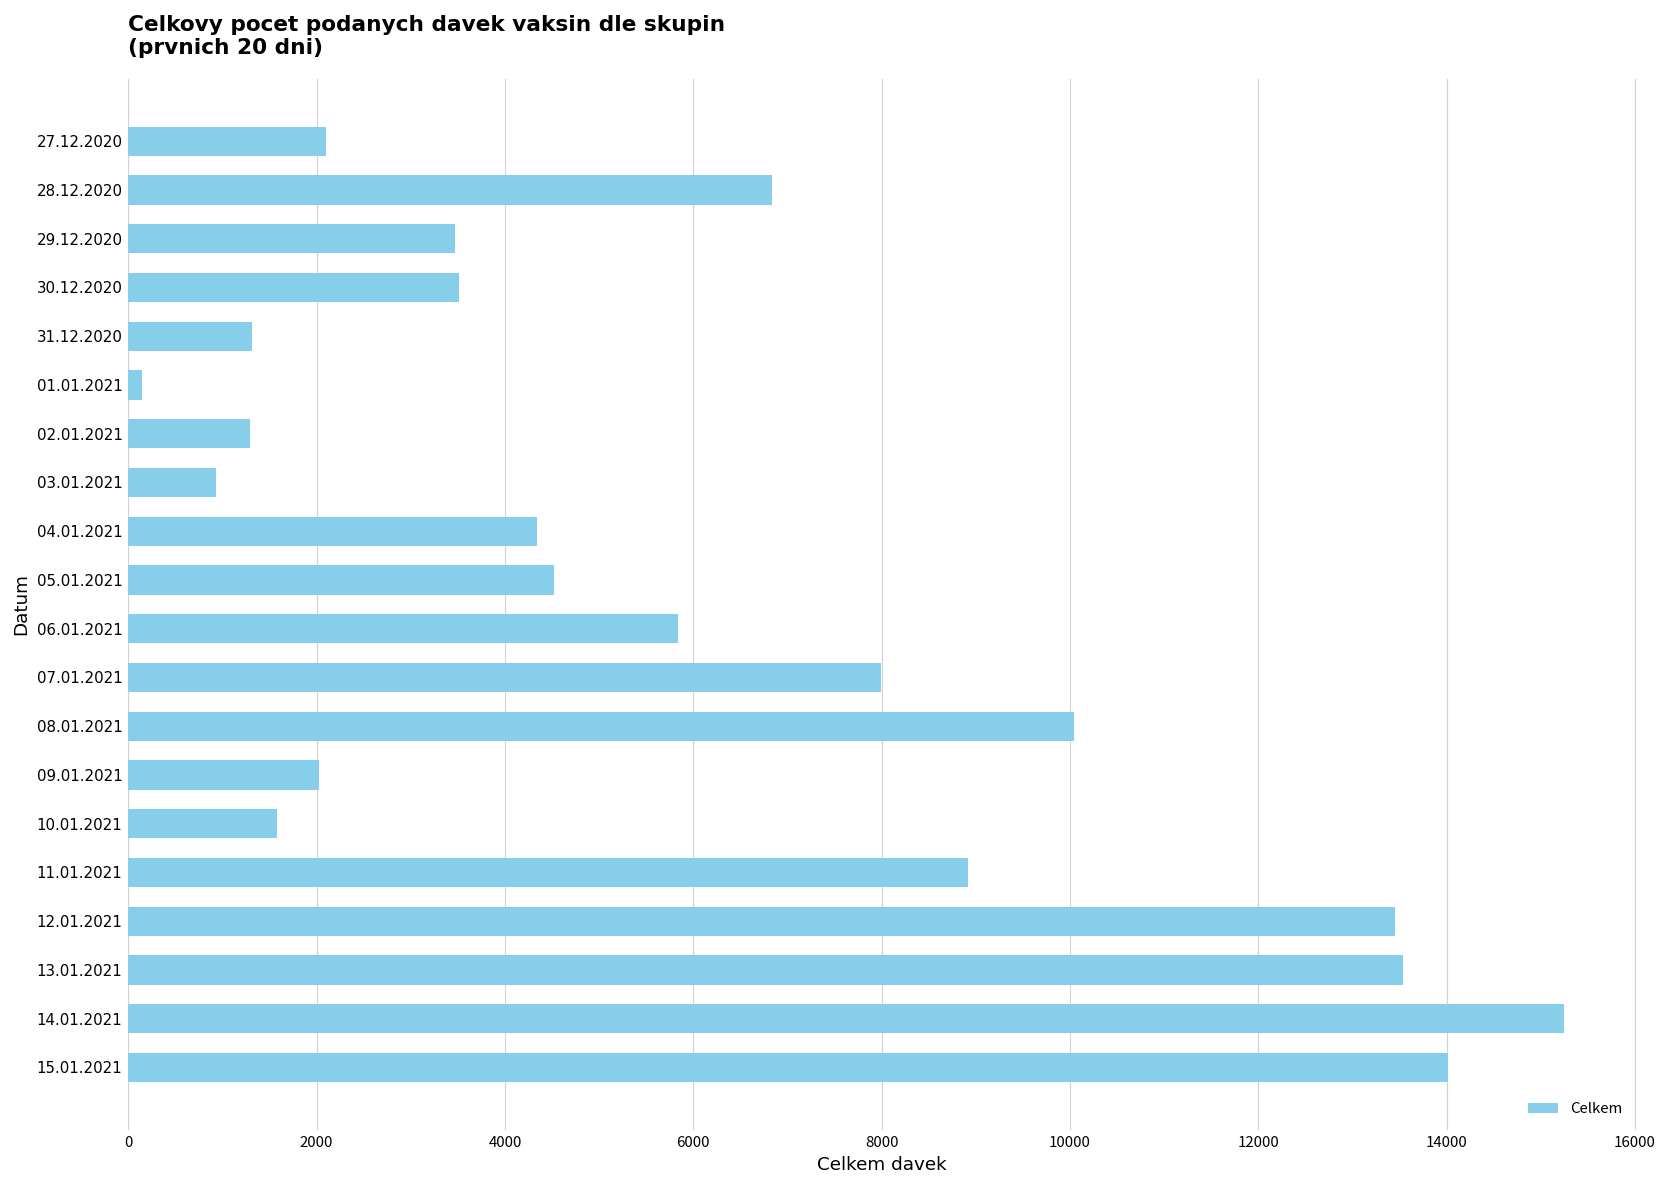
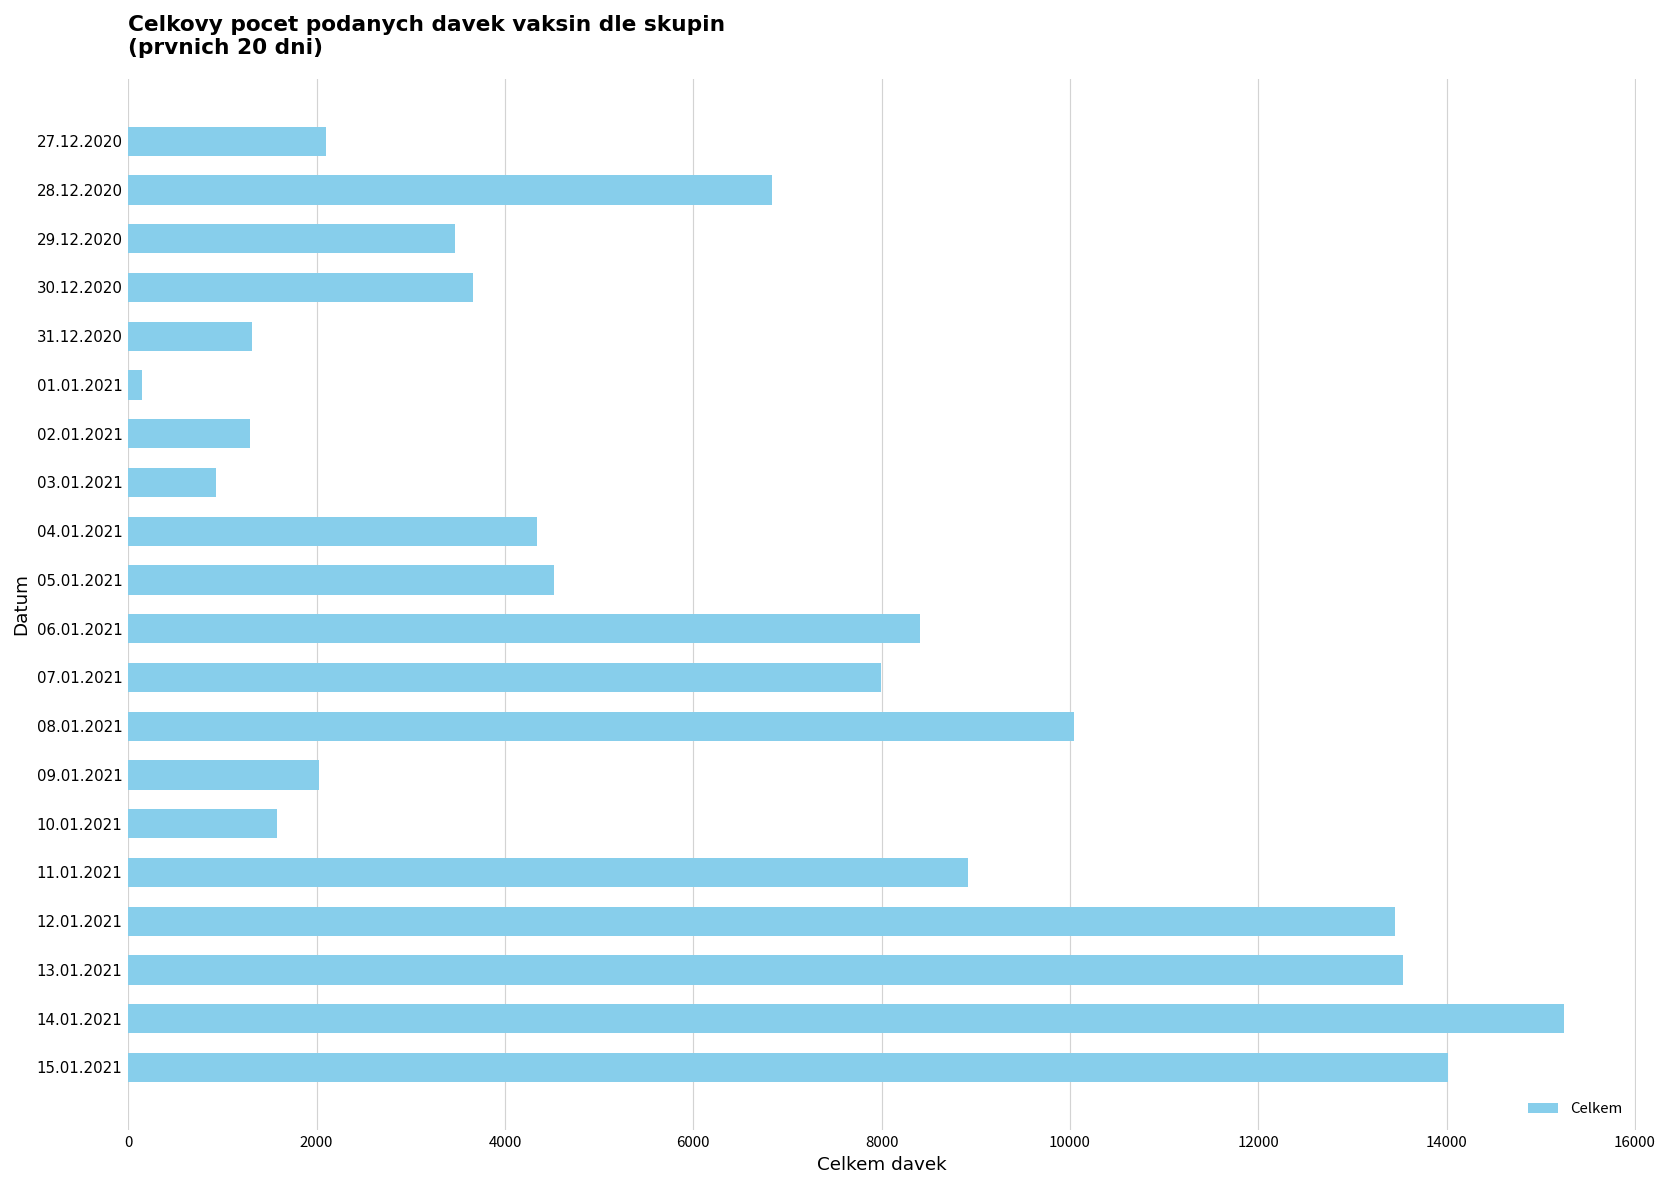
30.12.2020: 3500 -> 3700
06.01.2021: 5800 -> 8400
